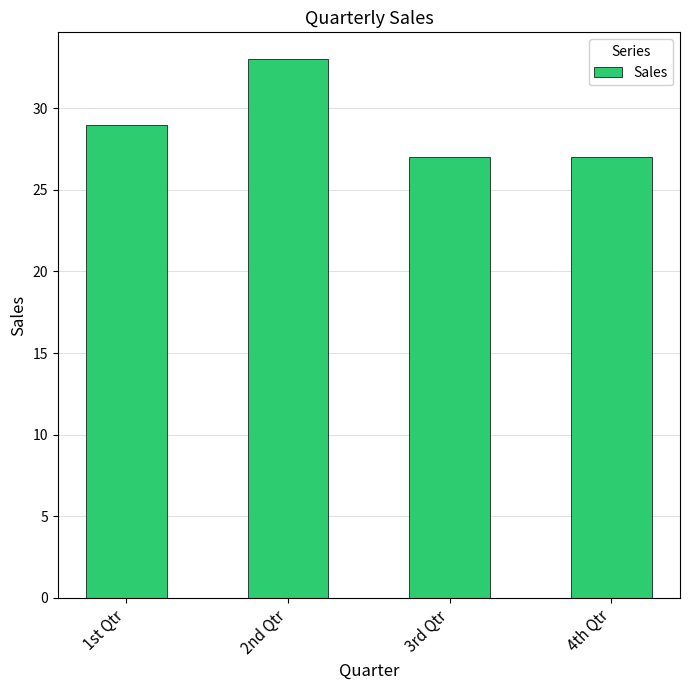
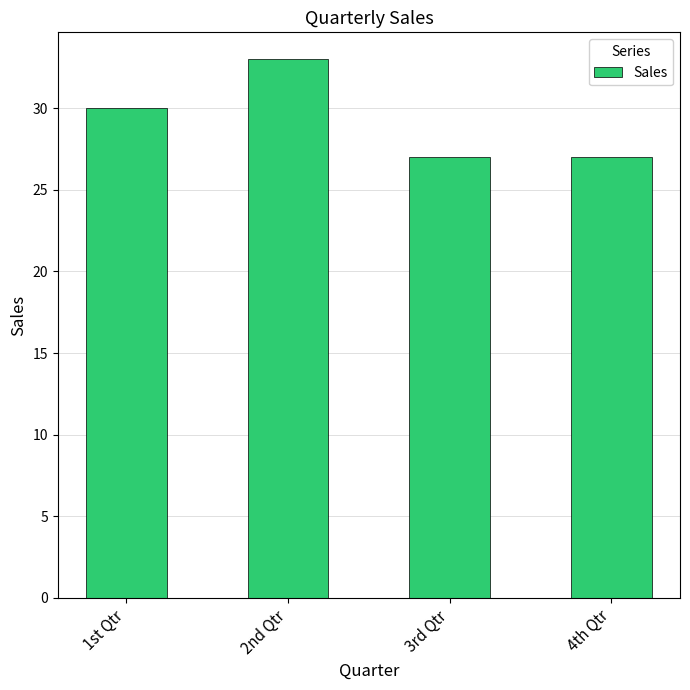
1st Qtr: 29 -> 30
